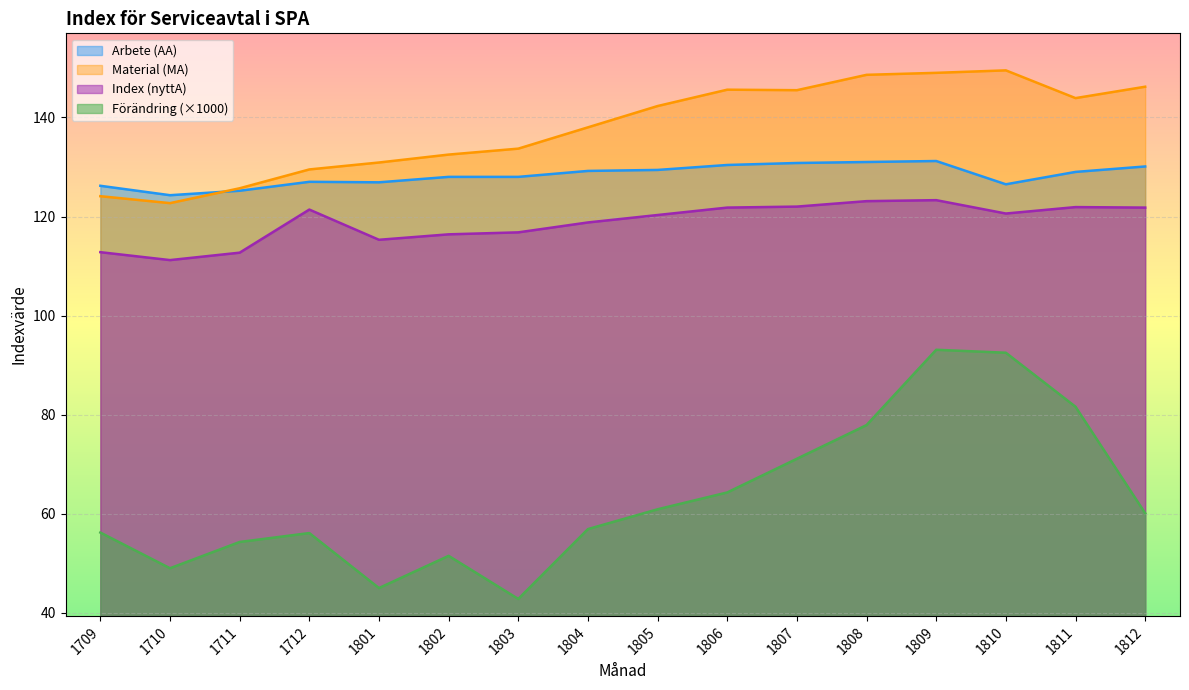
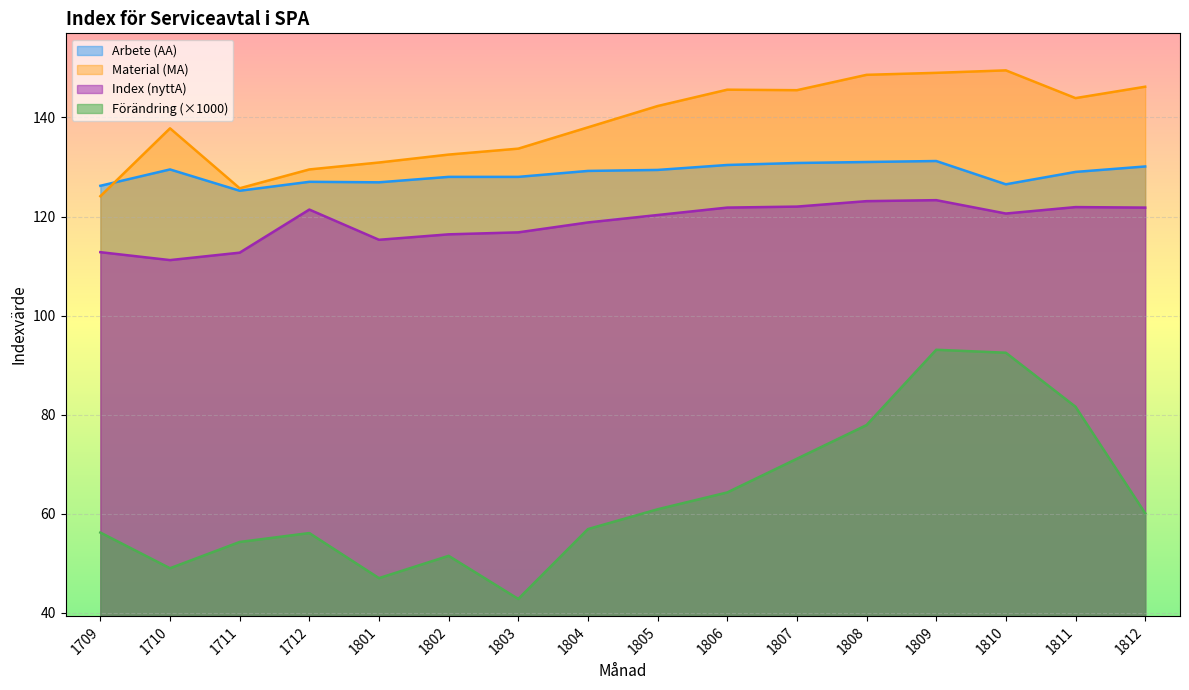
Arbete (AA), 1710: 124 -> 130
Material (MA), 1710: 123 -> 138
Förändring (×1000), 1801: 45 -> 47
